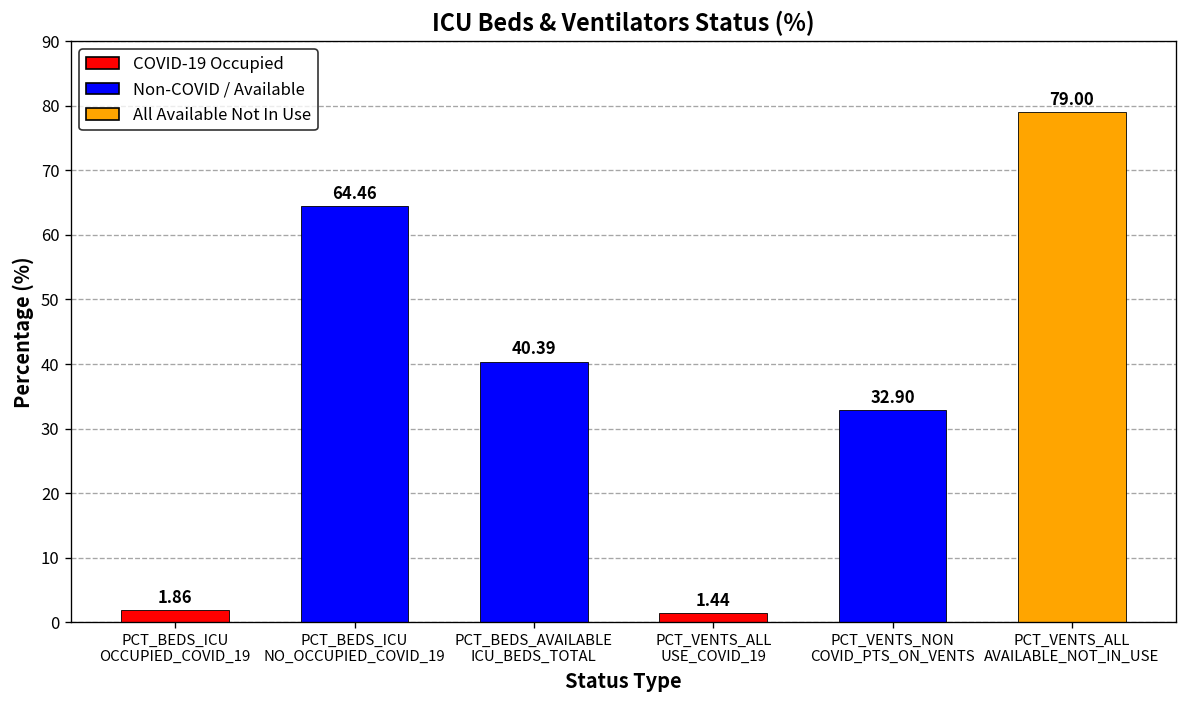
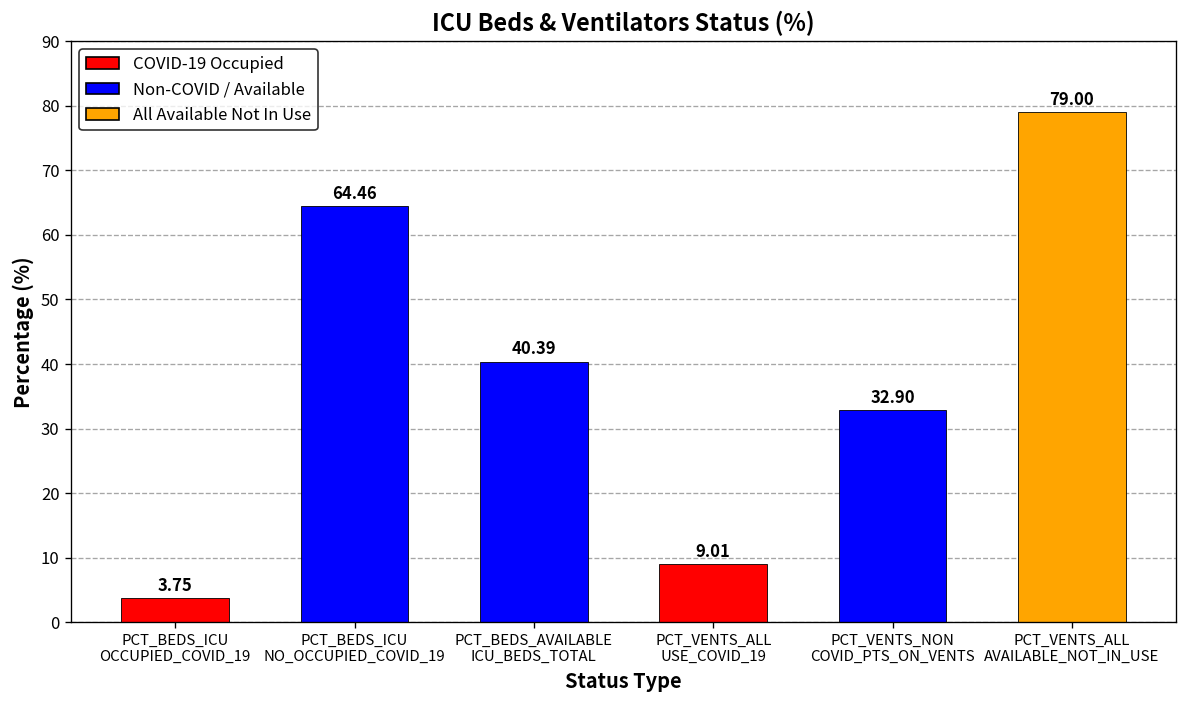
PCT_BEDS_ICU OCCUPIED_COVID_19: 1.86 -> 3.75
PCT_VENTS_ALL USE_COVID_19: 1.44 -> 9.01
